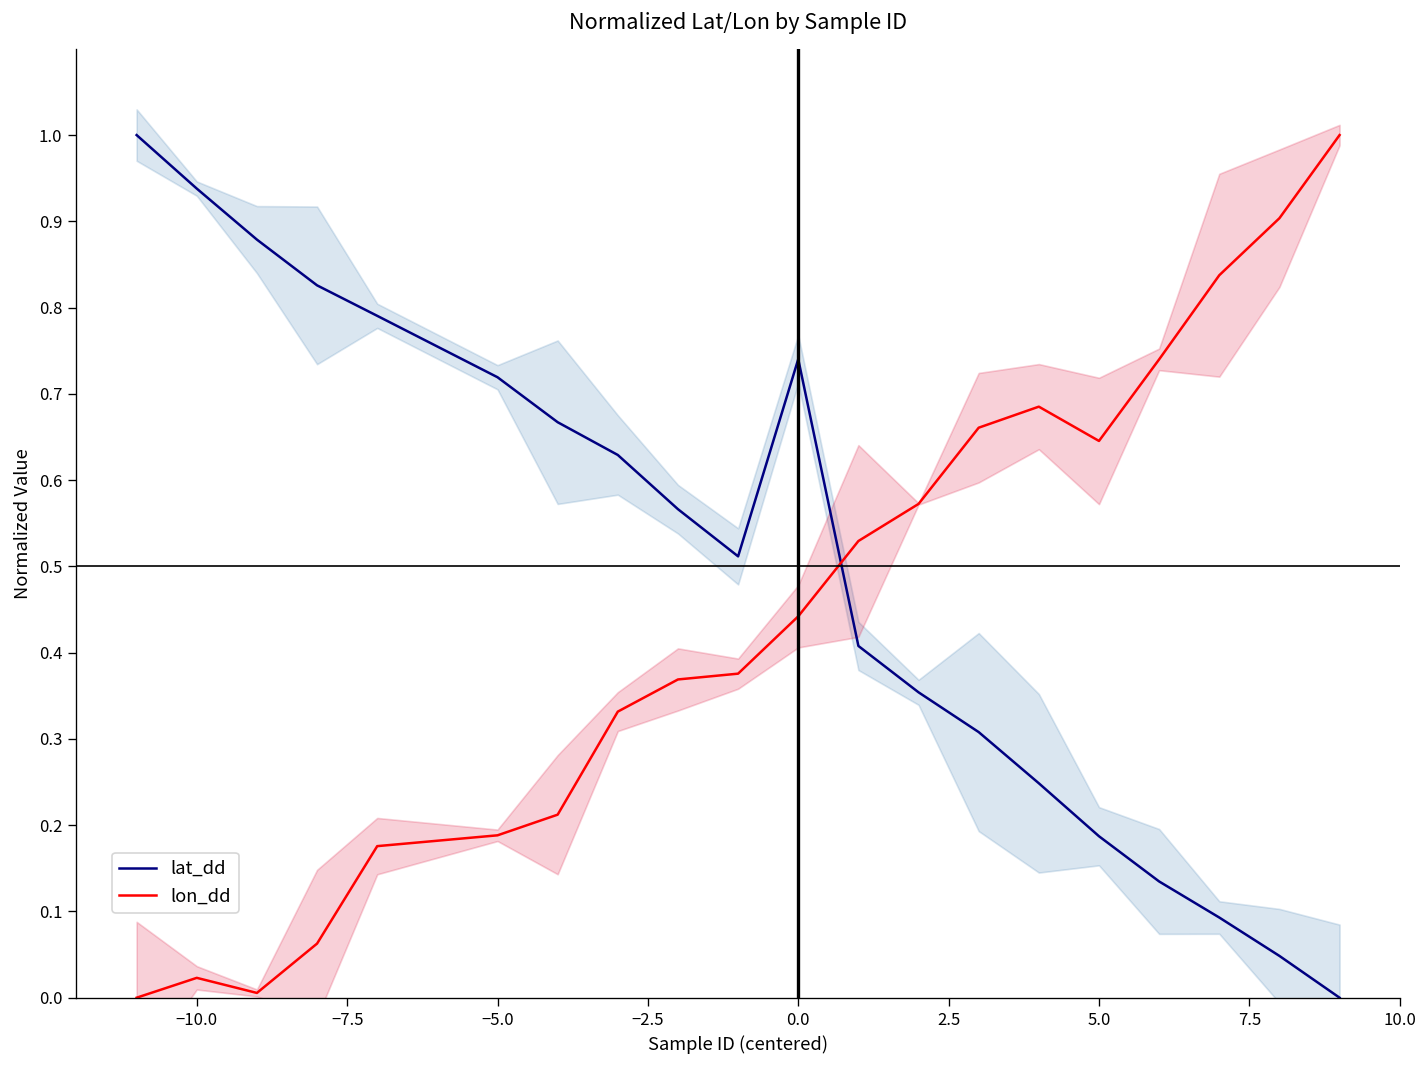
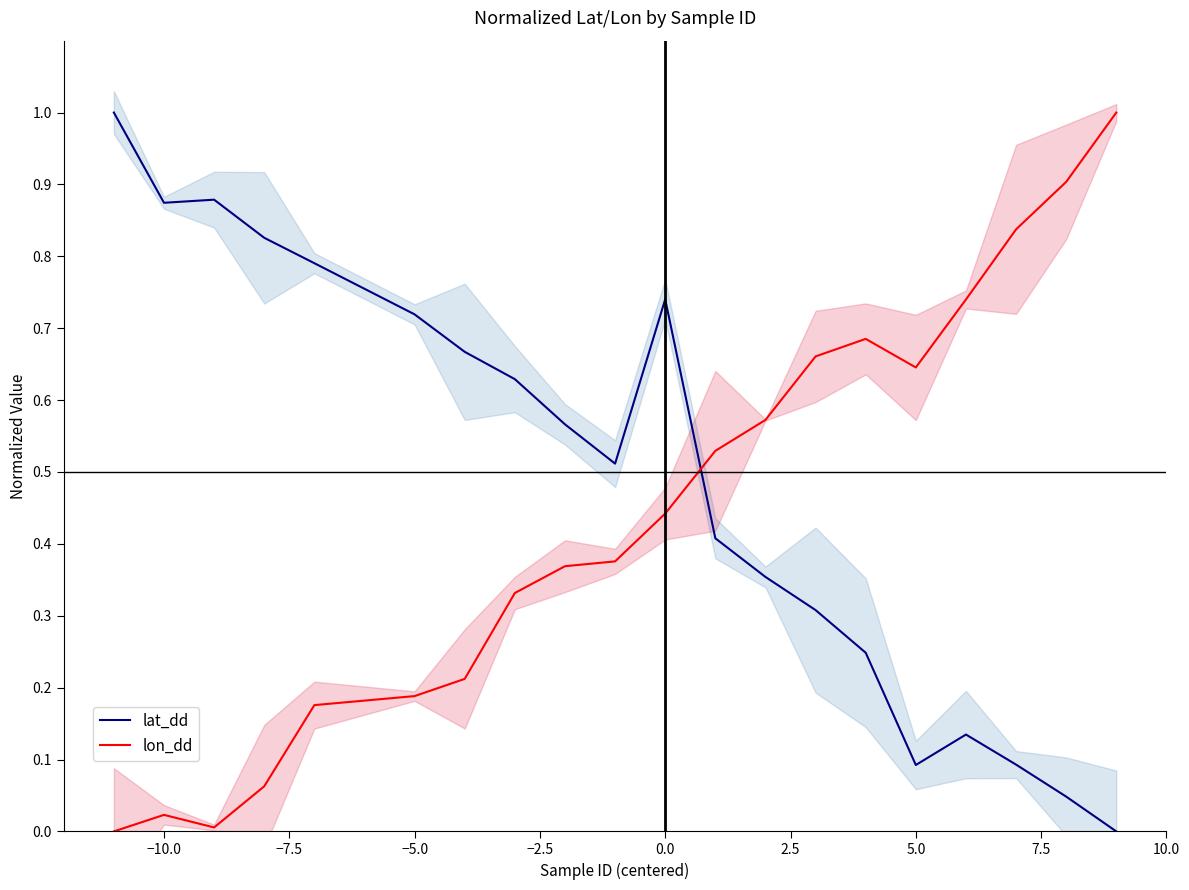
lat_dd, −10.0: 0.94 -> 0.87
lat_dd, 5.0: 0.19 -> 0.09
